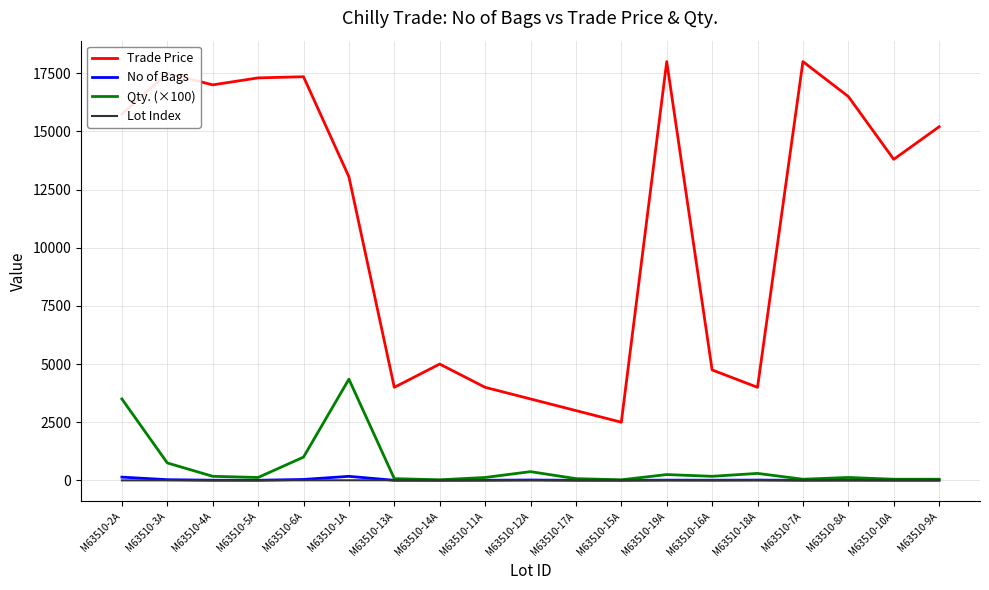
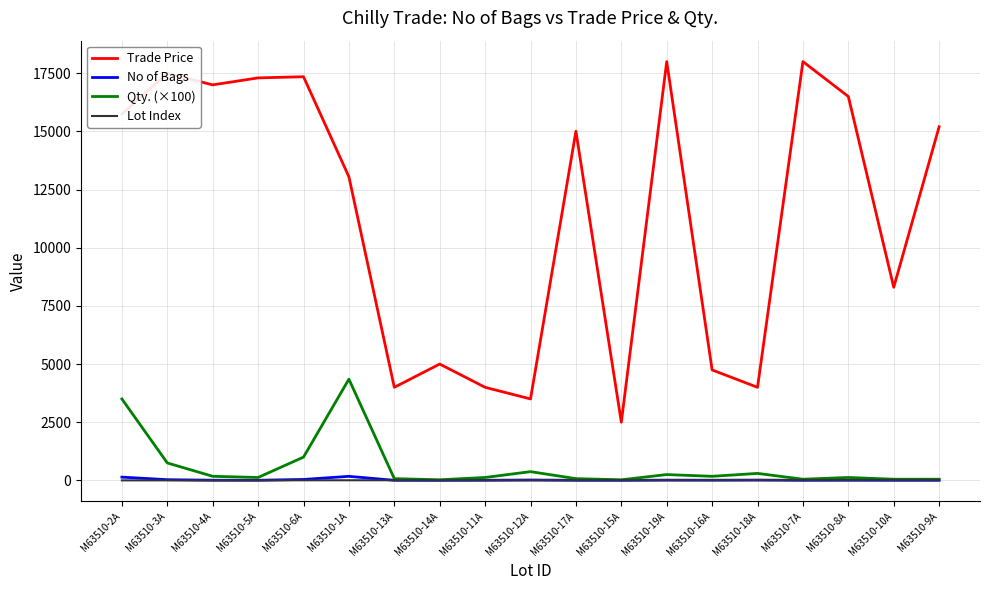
Trade Price, M63510-17A: 3000 -> 15000
Trade Price, M63510-10A: 13800 -> 8300
